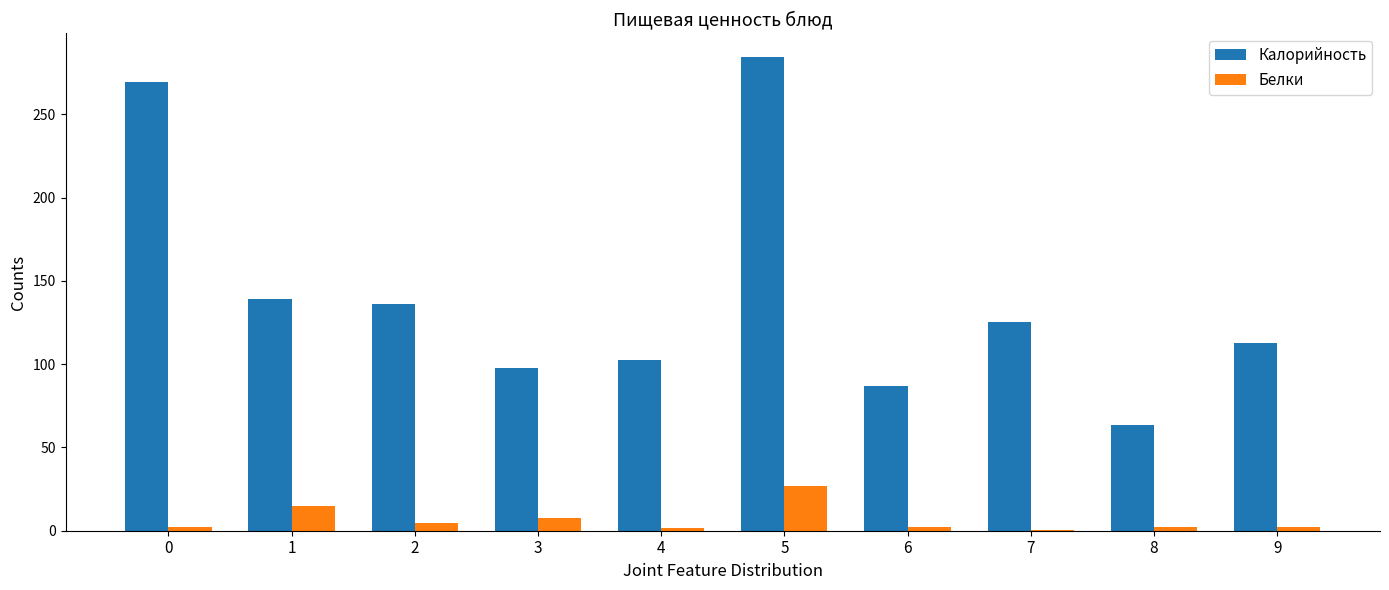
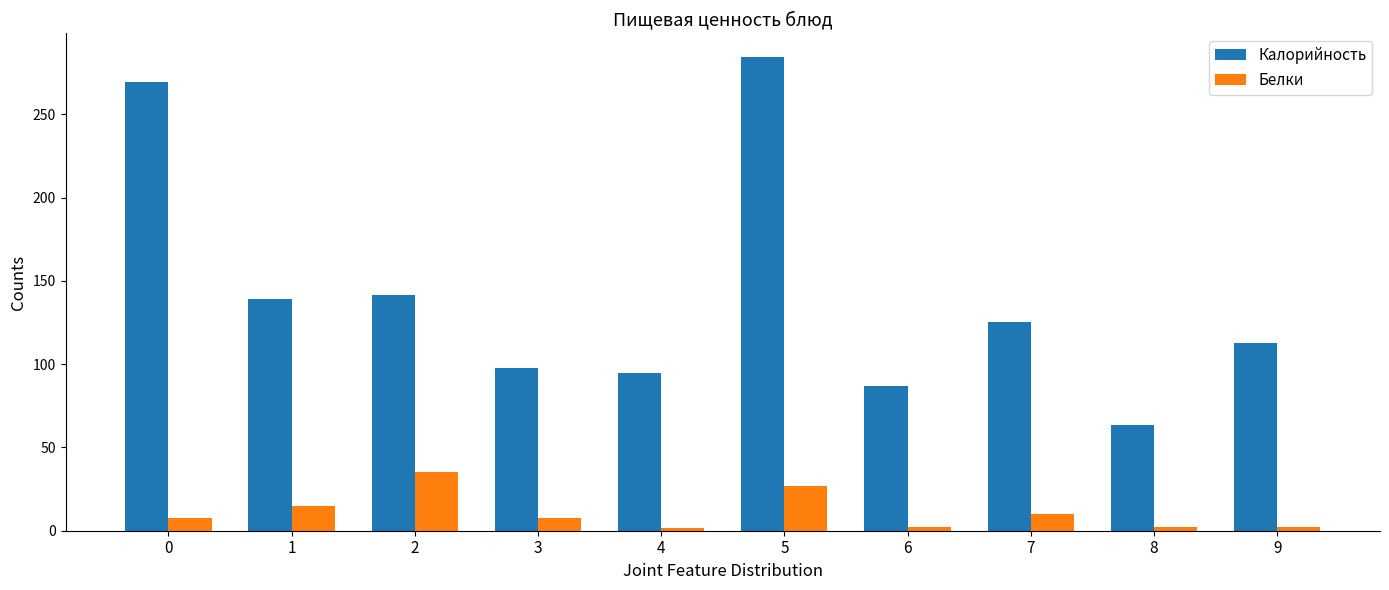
Белки, 0: 2 -> 7
Калорийность, 2: 136 -> 142
Белки, 2: 5 -> 35
Калорийность, 4: 102 -> 94
Белки, 7: 1 -> 10
